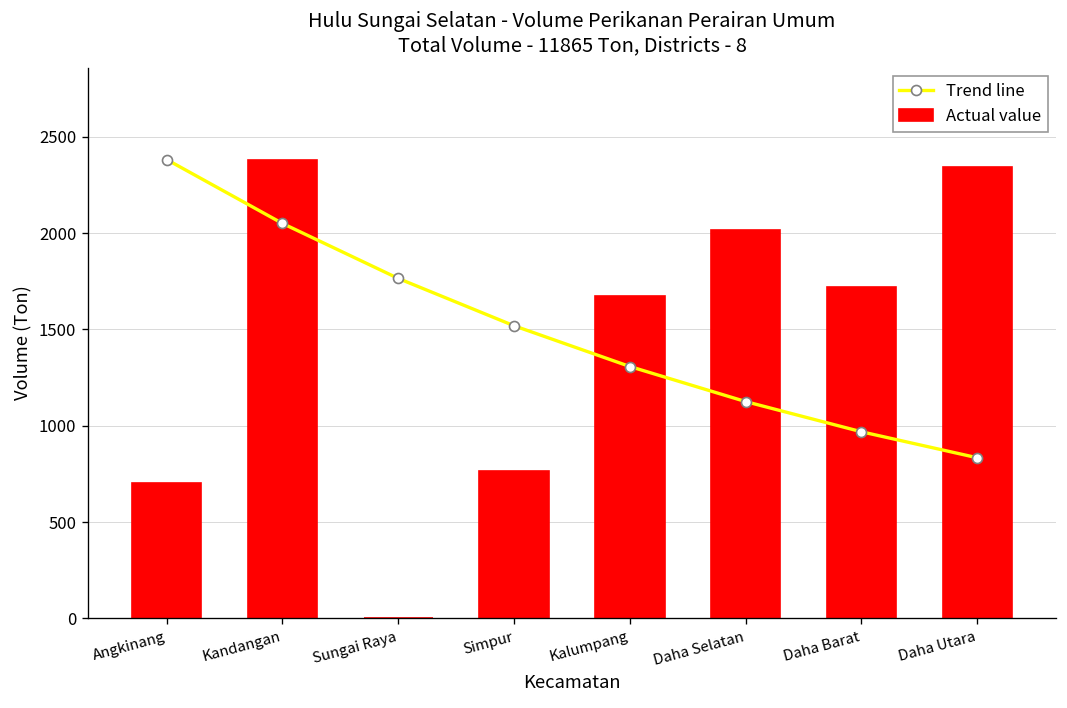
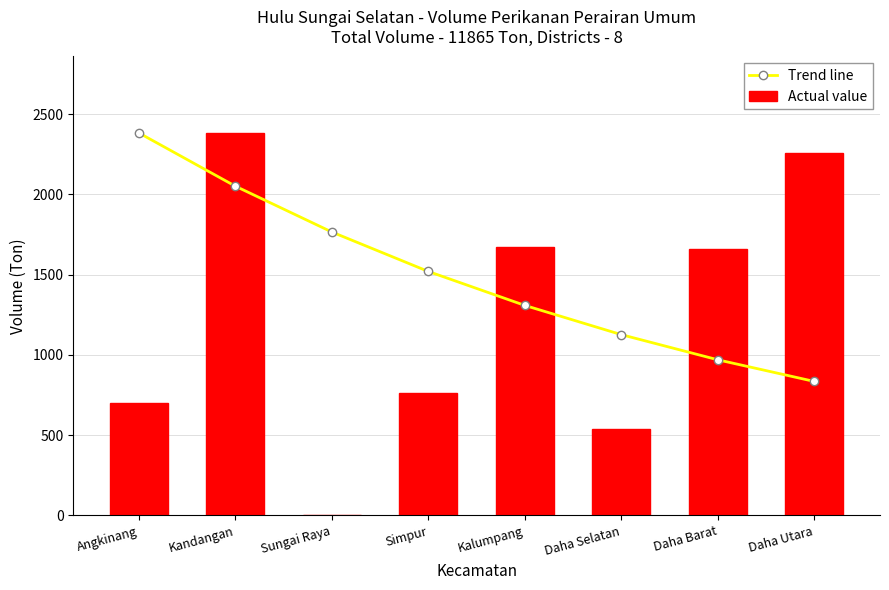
Actual value, Daha Selatan: 2020 -> 540
Actual value, Daha Barat: 1720 -> 1660
Actual value, Daha Utara: 2350 -> 2260
